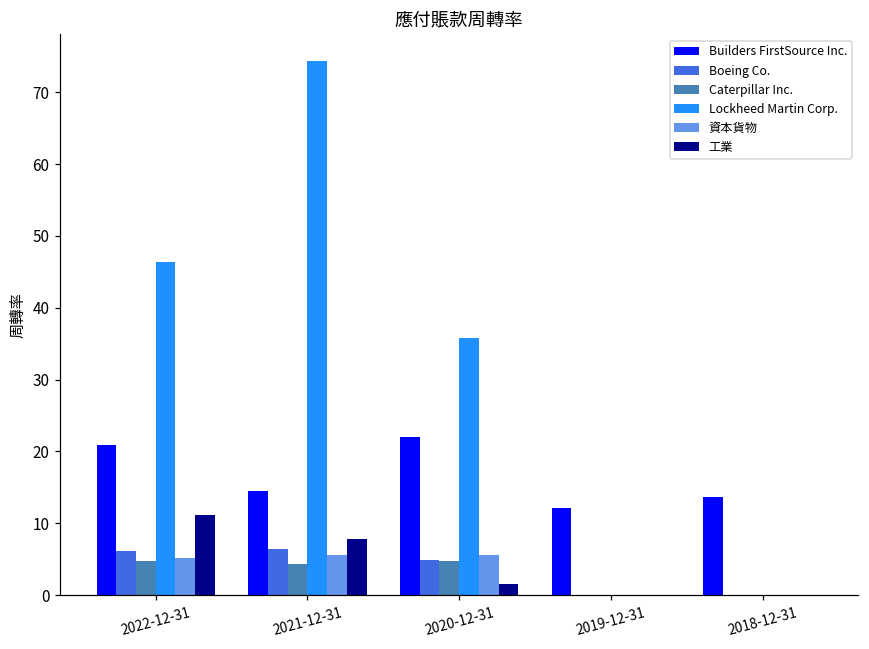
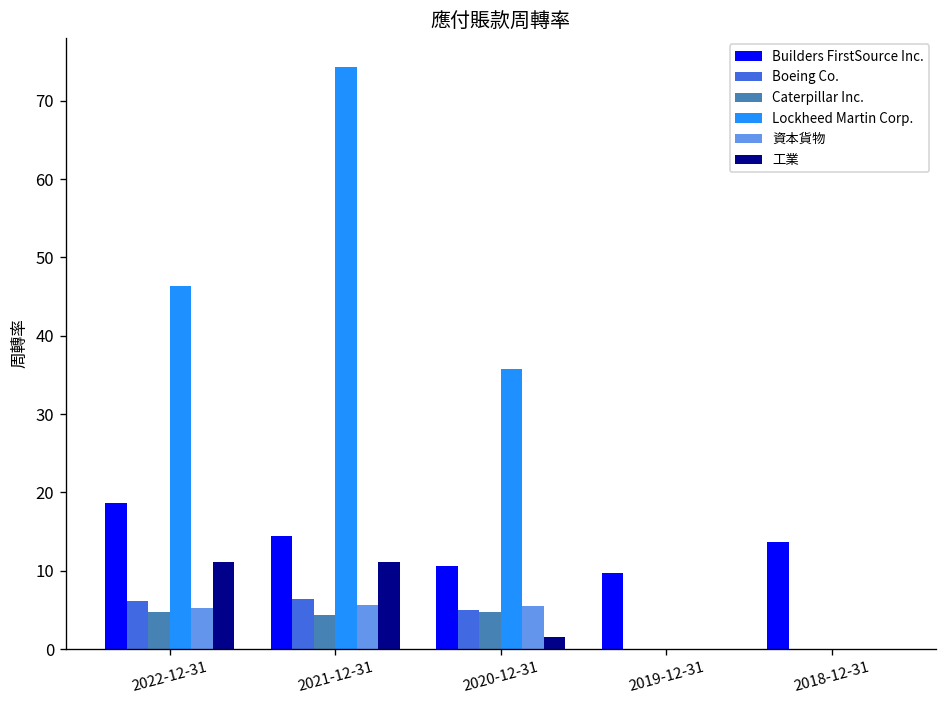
Builders FirstSource Inc., 2022-12-31: 21 -> 19
工業, 2021-12-31: 8 -> 11
Builders FirstSource Inc., 2020-12-31: 22 -> 11
Builders FirstSource Inc., 2019-12-31: 12 -> 10
